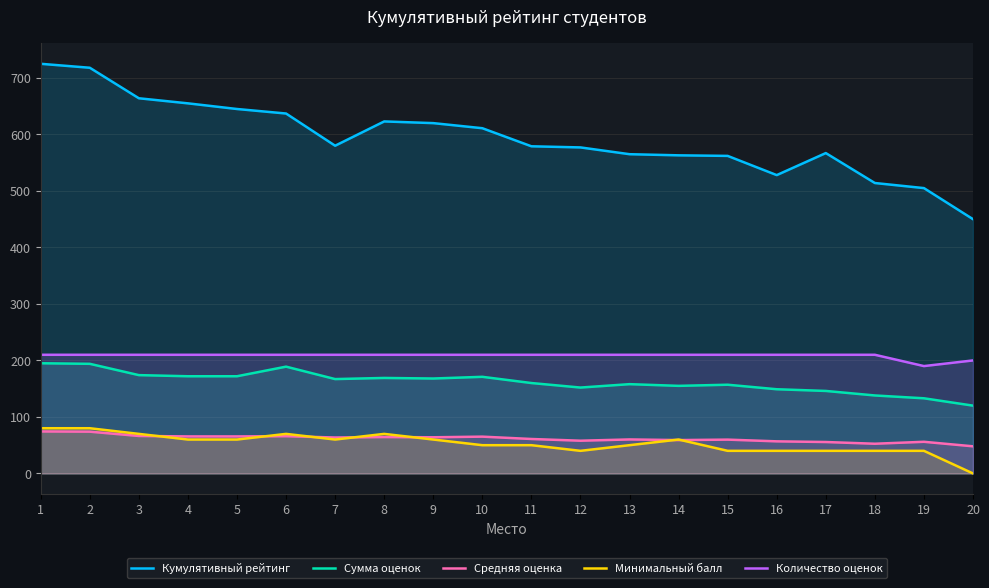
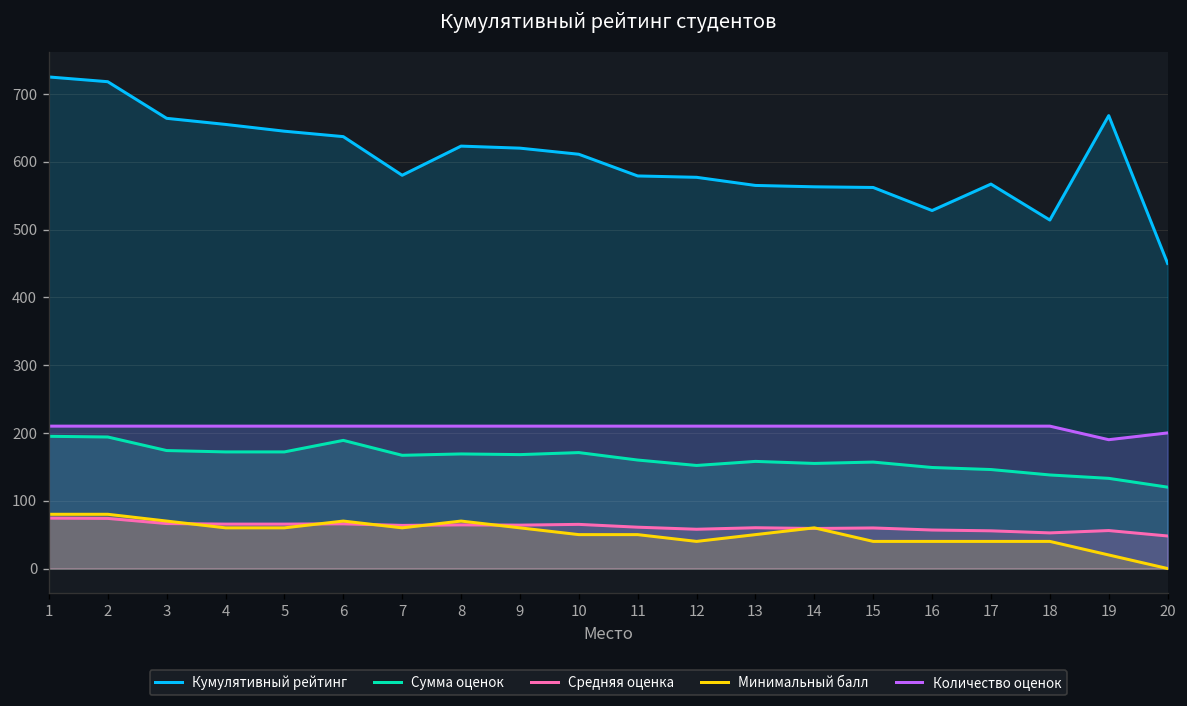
Кумулятивный рейтинг, 19: 510 -> 670
Минимальный балл, 19: 40 -> 20
